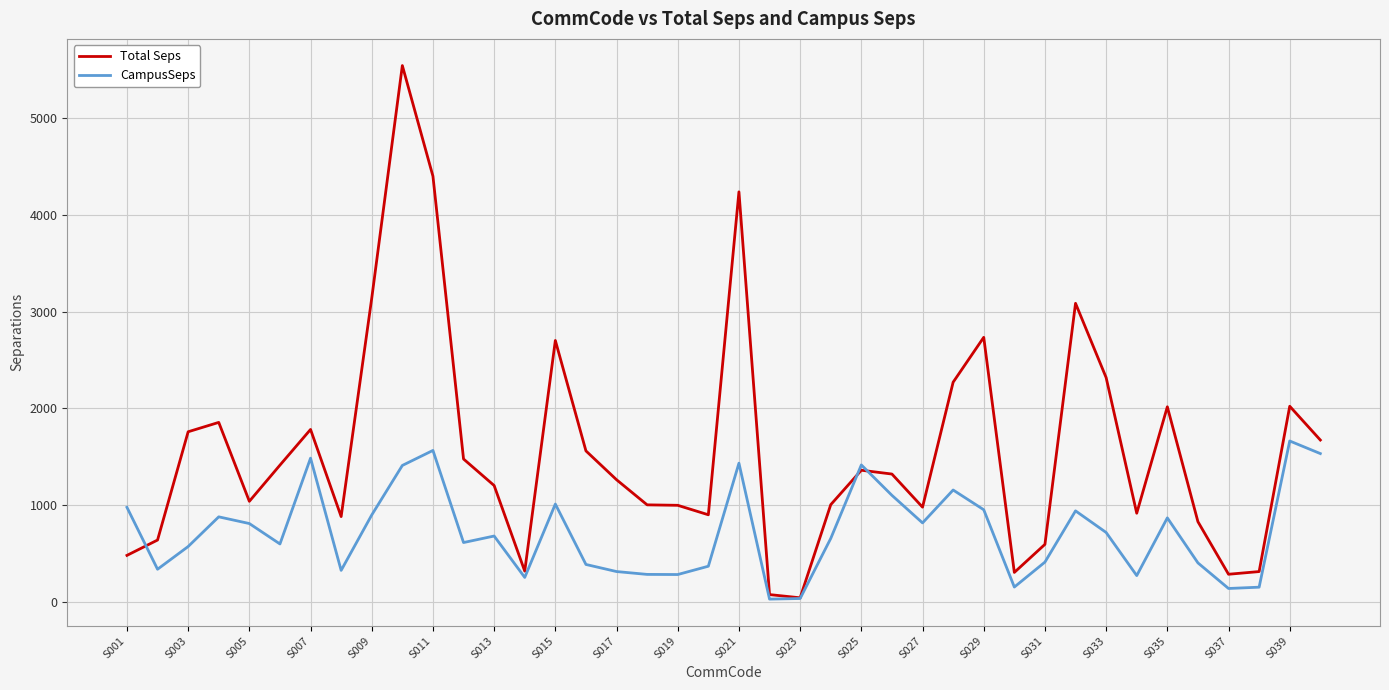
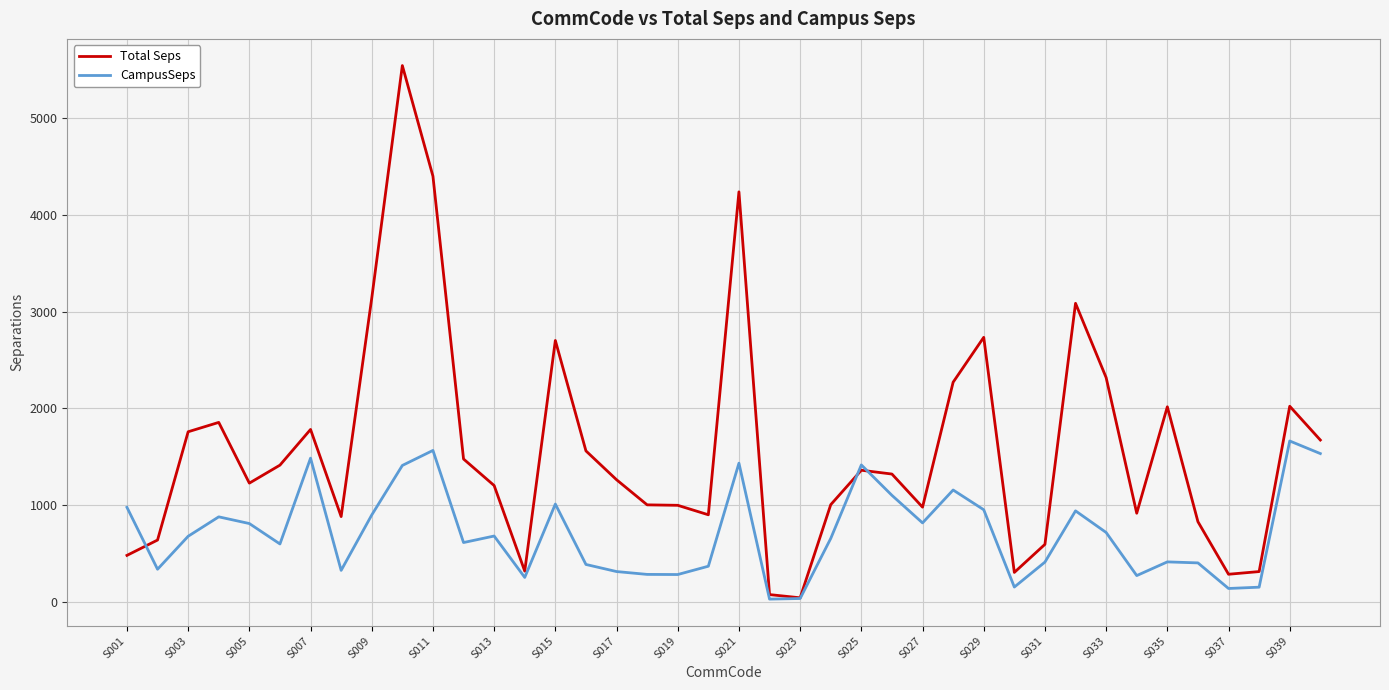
CampusSeps, S003: 600 -> 700
Total Seps, S005: 1000 -> 1200
CampusSeps, S035: 900 -> 400
